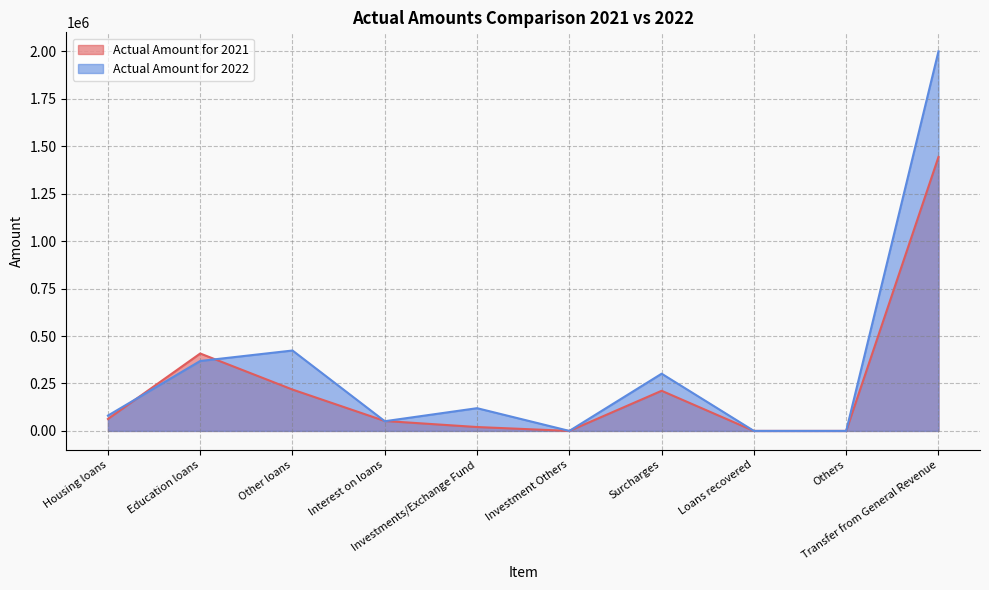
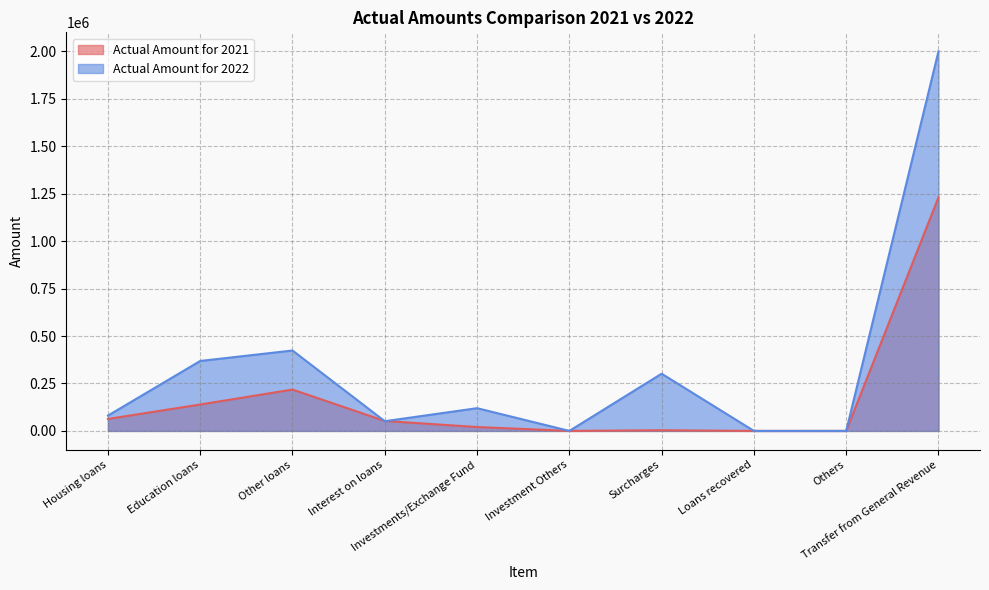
Actual Amount for 2021, Education loans: 410000 -> 140000
Actual Amount for 2021, Surcharges: 210000 -> 0
Actual Amount for 2021, Transfer from General Revenue: 1440000 -> 1230000
